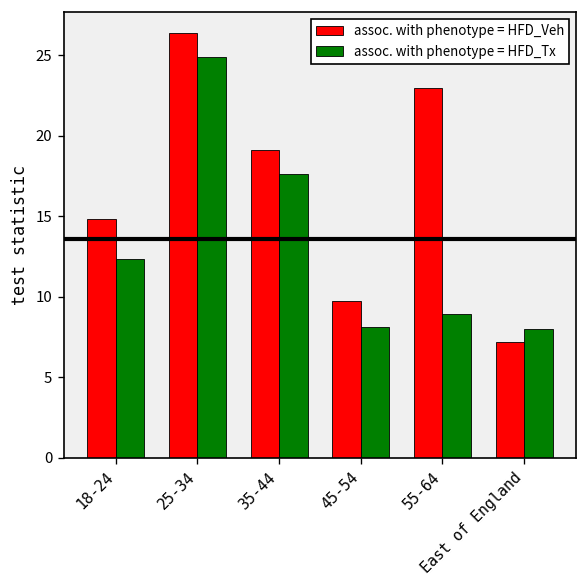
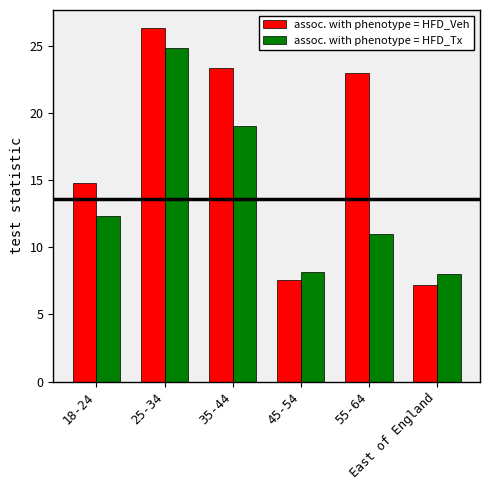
assoc. with phenotype = HFD_Veh, 35-44: 19.1 -> 23.4
assoc. with phenotype = HFD_Tx, 35-44: 17.6 -> 19.1
assoc. with phenotype = HFD_Veh, 45-54: 9.7 -> 7.6
assoc. with phenotype = HFD_Tx, 55-64: 9.0 -> 11.0
